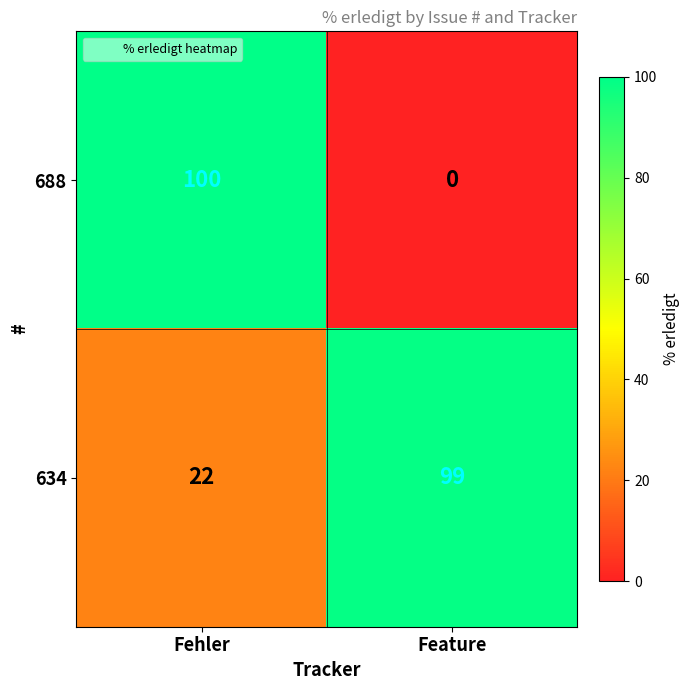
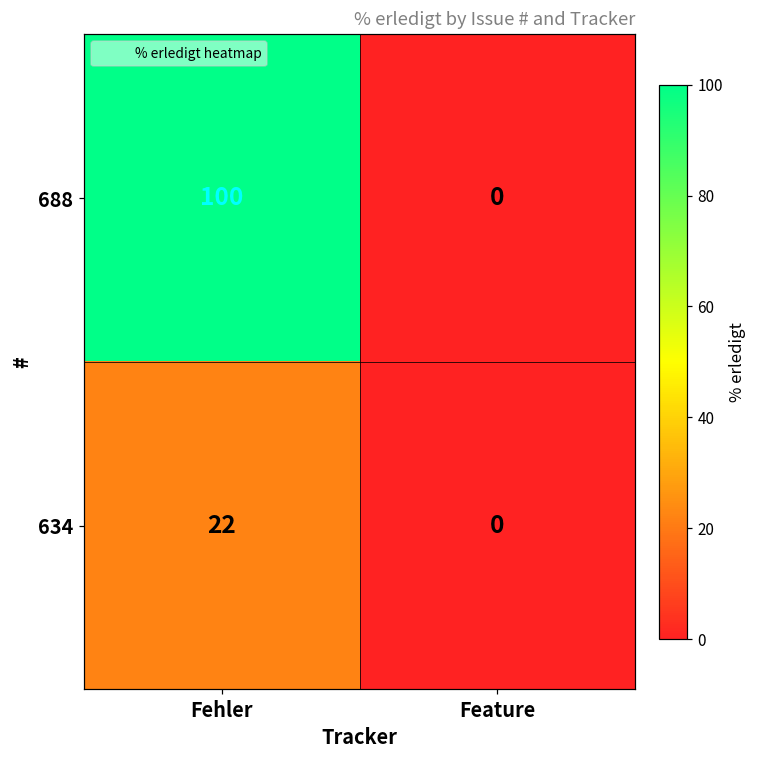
634, Feature: 99 -> 0
